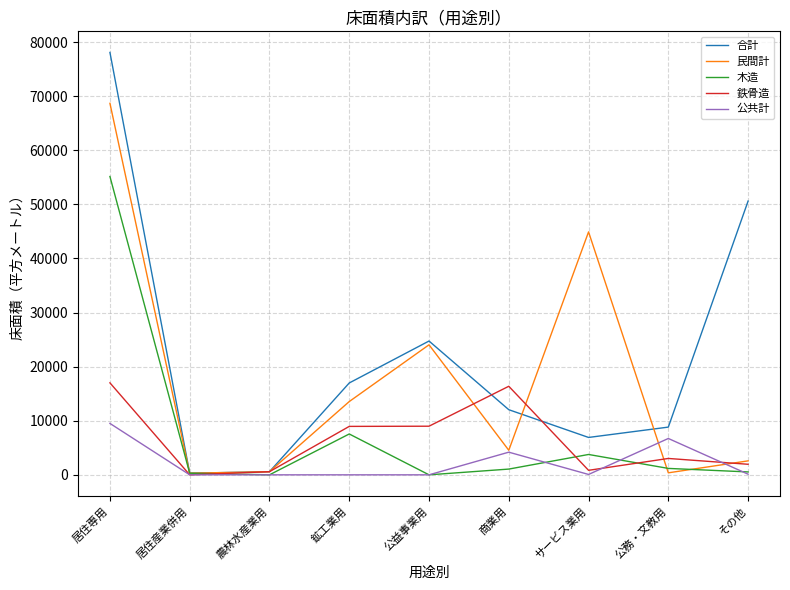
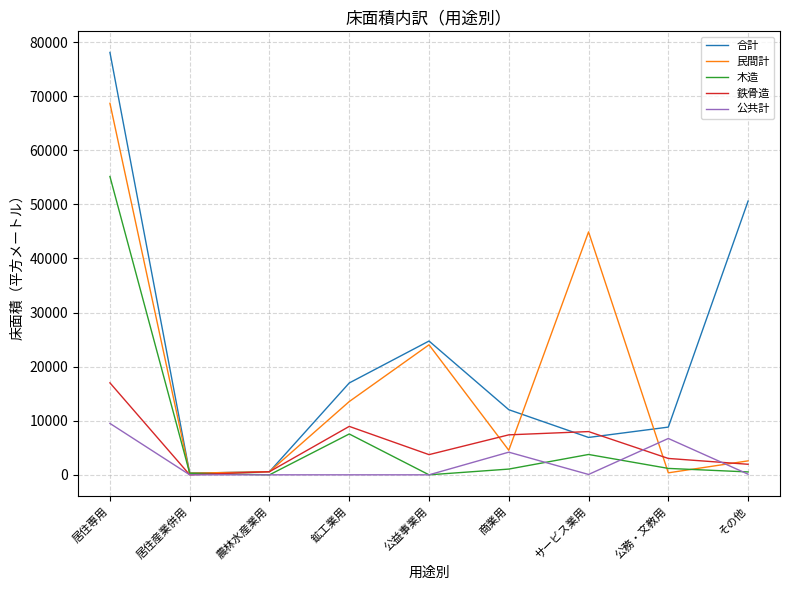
鉄骨造, 公益事業用: 9000 -> 4000
鉄骨造, 商業用: 16000 -> 7000
鉄骨造, サービス業用: 1000 -> 8000
